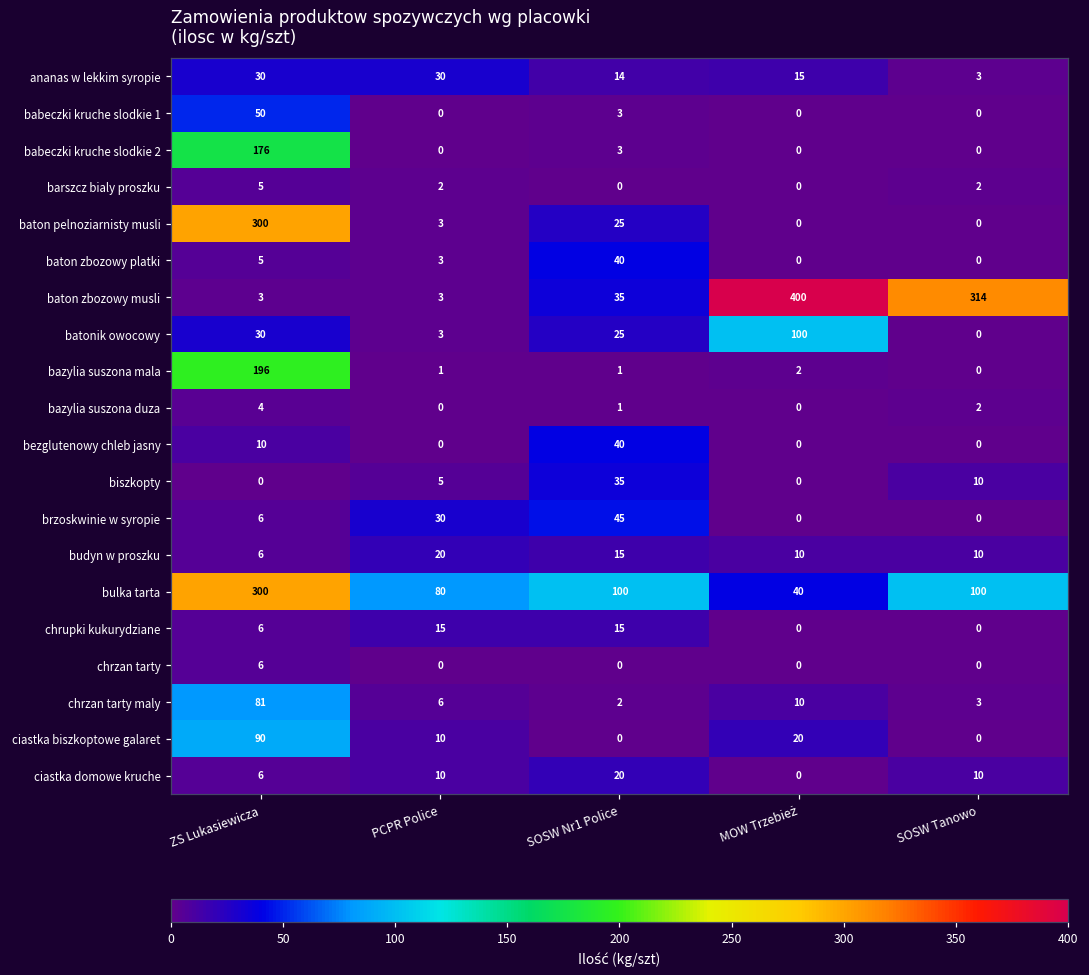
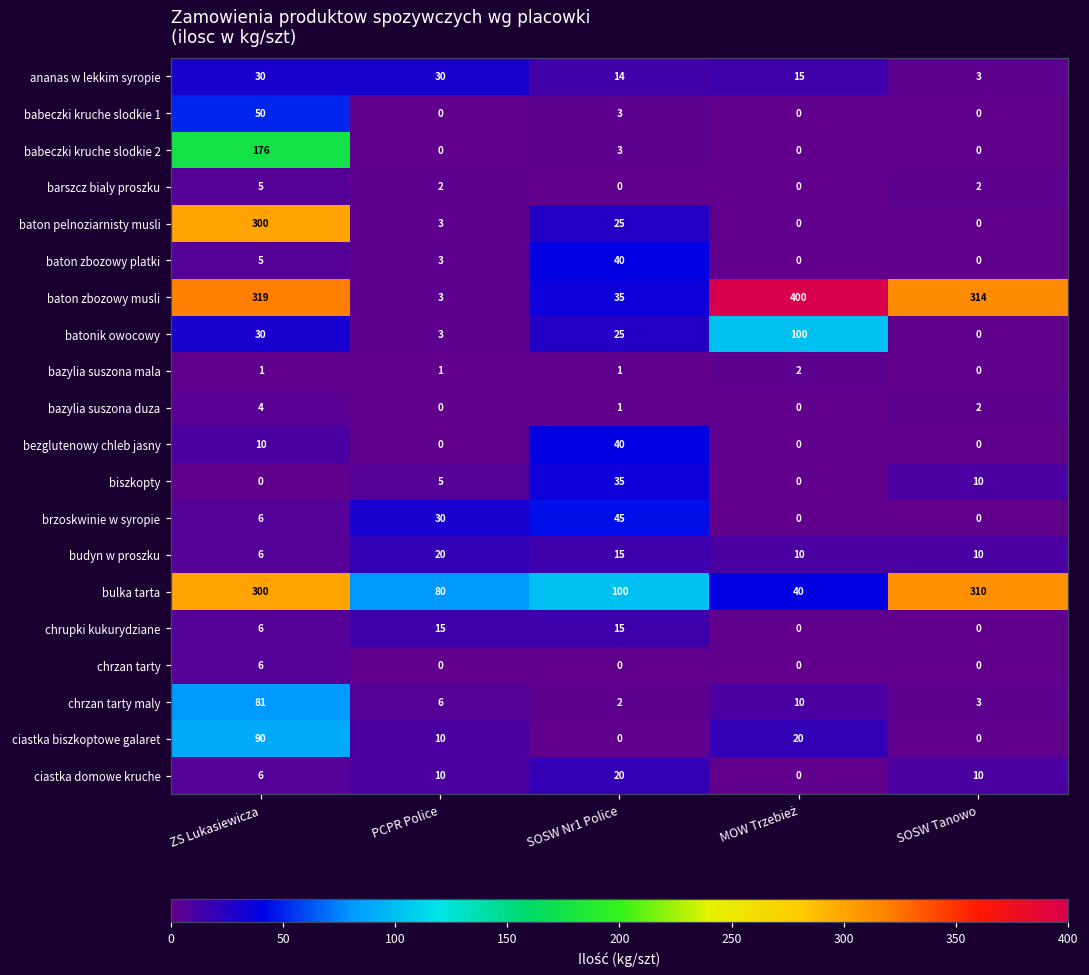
baton zbozowy musli, ZS Lukasiewicza: 3 -> 319
bazylia suszona mala, ZS Lukasiewicza: 196 -> 1
bulka tarta, SOSW Tanowo: 100 -> 310
